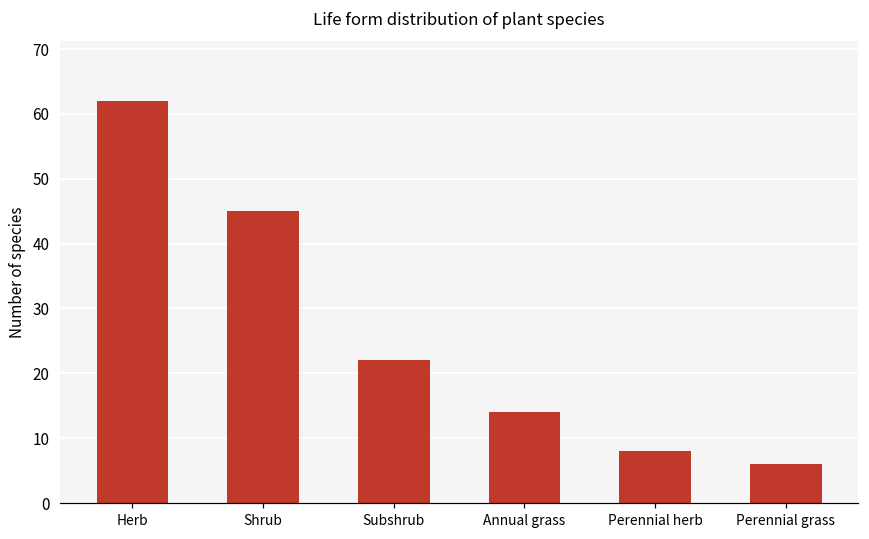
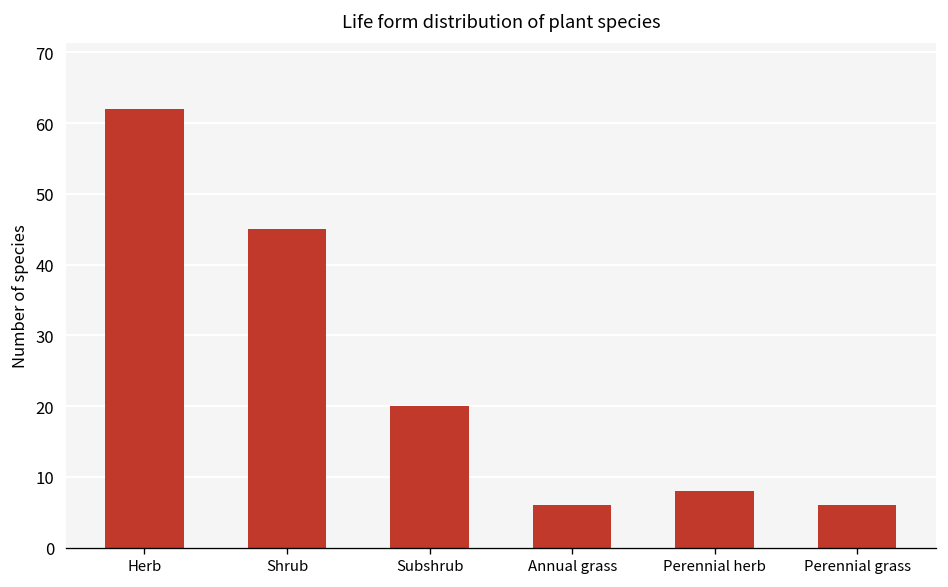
Subshrub: 22 -> 20
Annual grass: 14 -> 6
